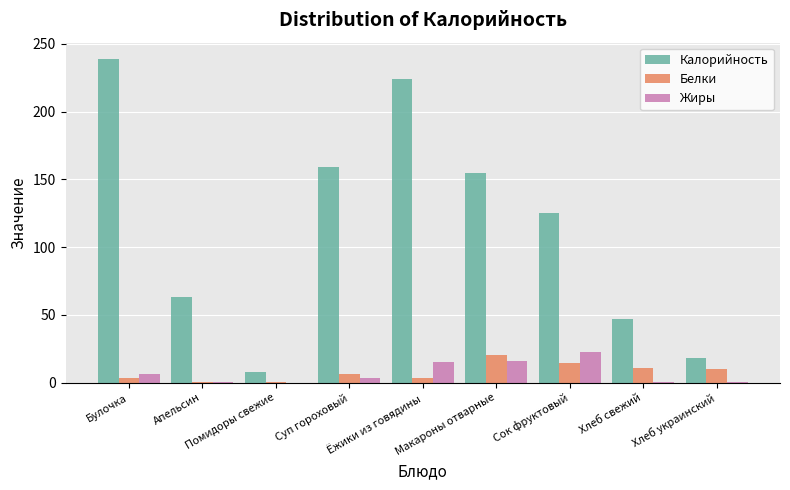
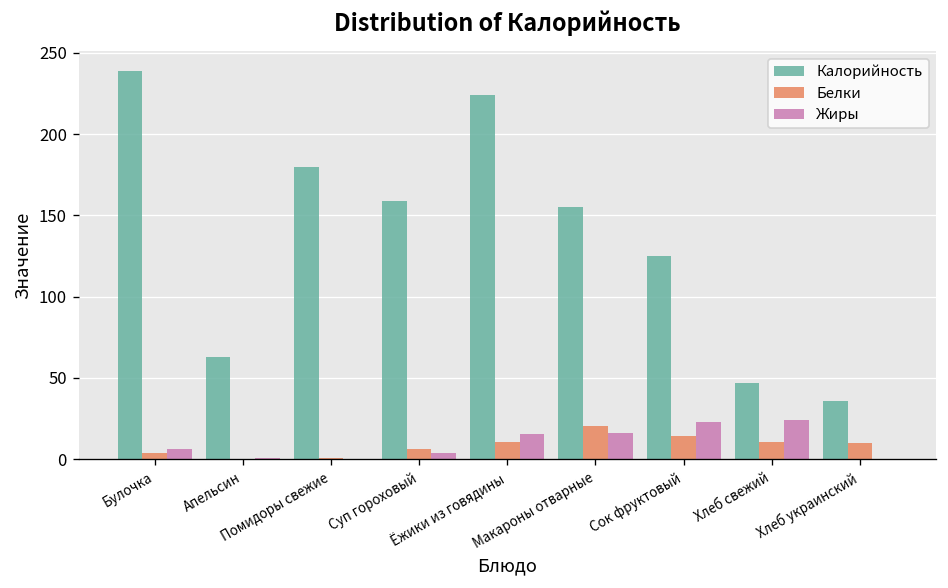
Калорийность, Помидоры свежие: 8 -> 180
Белки, Ёжики из говядины: 4 -> 11
Жиры, Хлеб свежий: 0 -> 24
Калорийность, Хлеб украинский: 18 -> 36
